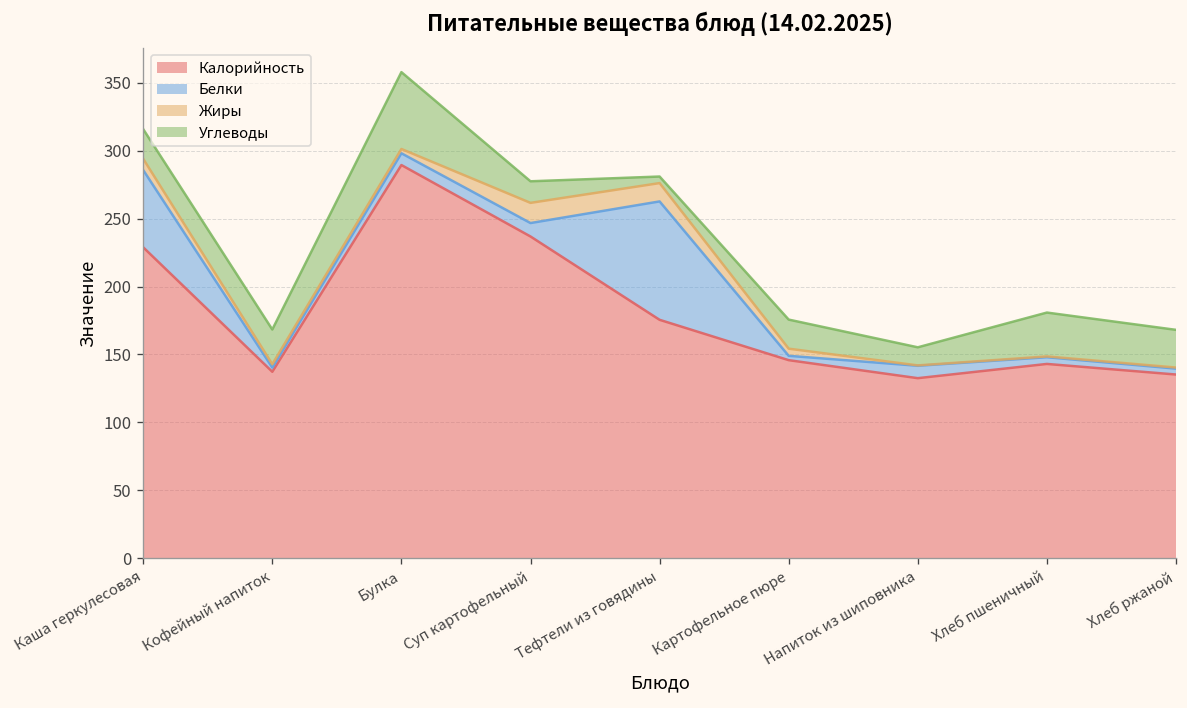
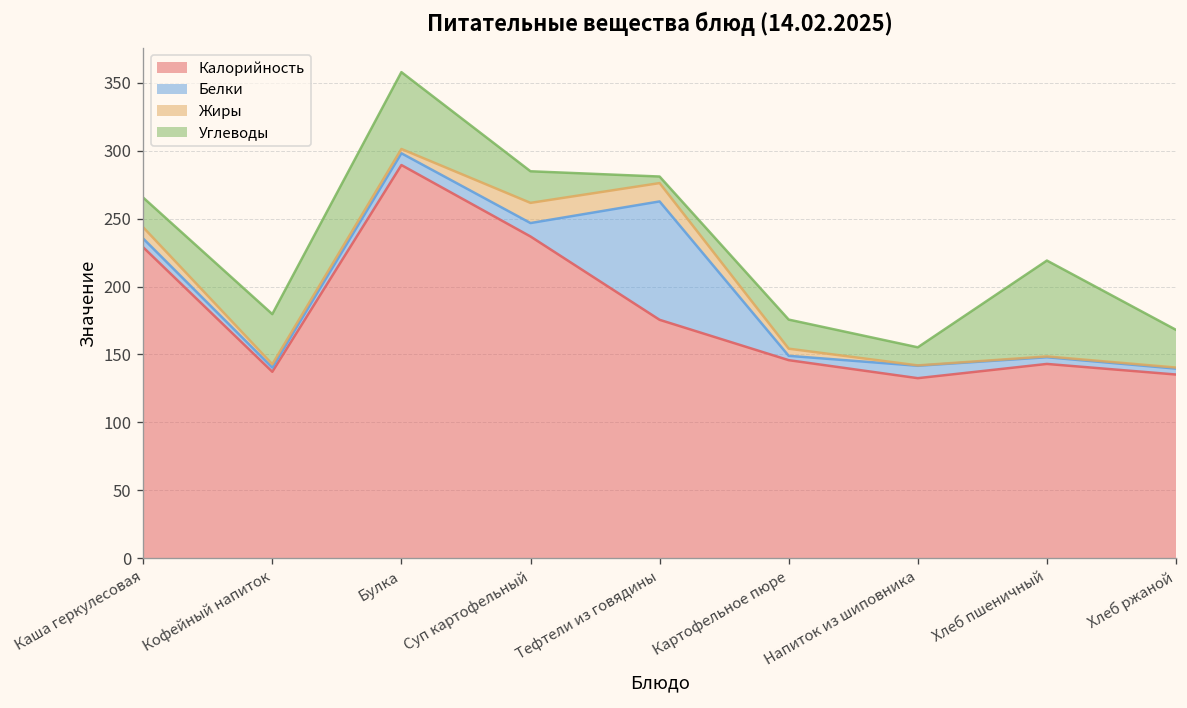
Белки, Каша геркулесовая: 57 -> 6
Углеводы, Кофейный напиток: 26 -> 37
Углеводы, Суп картофельный: 16 -> 23
Углеводы, Хлеб пшеничный: 32 -> 71
